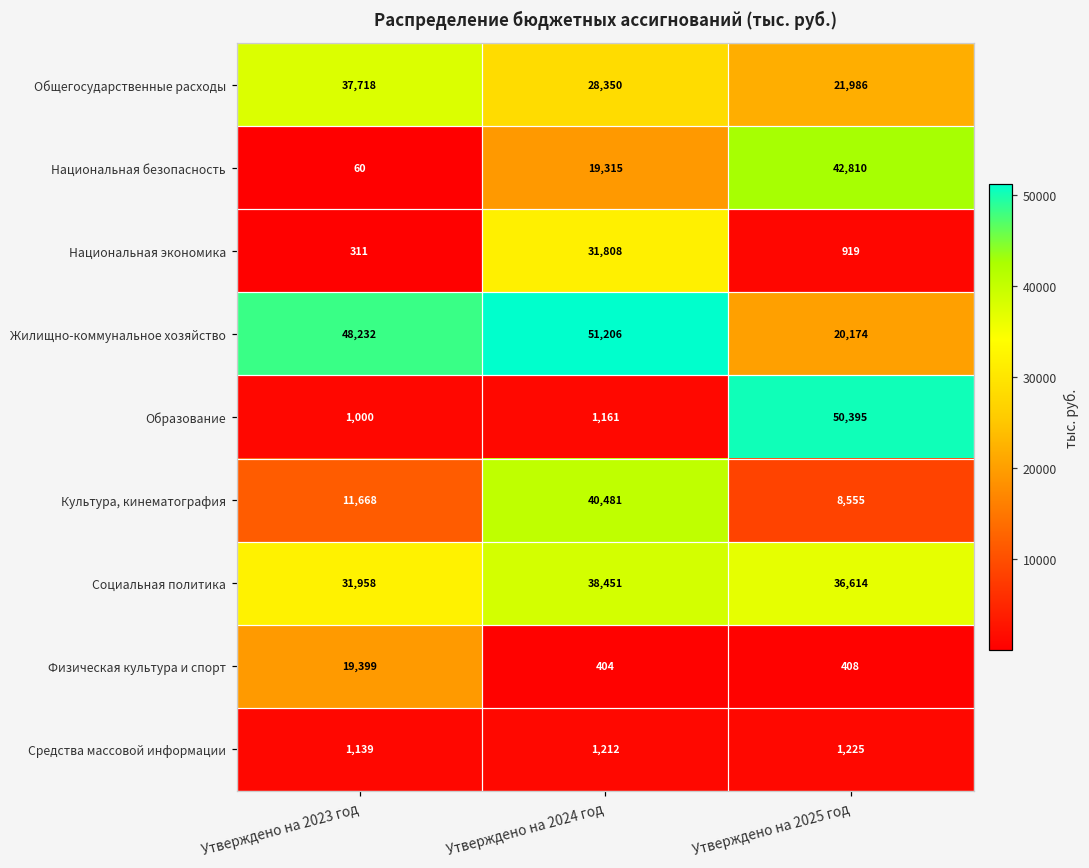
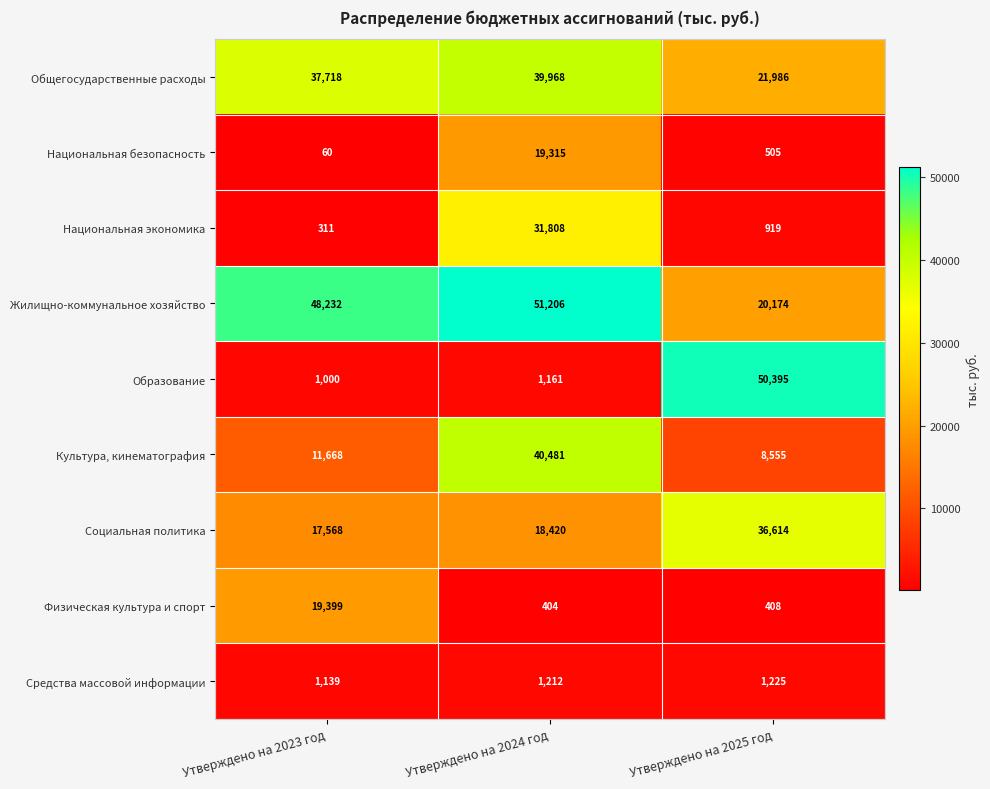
Общегосударственные расходы, Утверждено на 2024 год: 28,350 -> 39,968
Национальная безопасность, Утверждено на 2025 год: 42,810 -> 505
Социальная политика, Утверждено на 2023 год: 31,958 -> 17,568
Социальная политика, Утверждено на 2024 год: 38,451 -> 18,420
